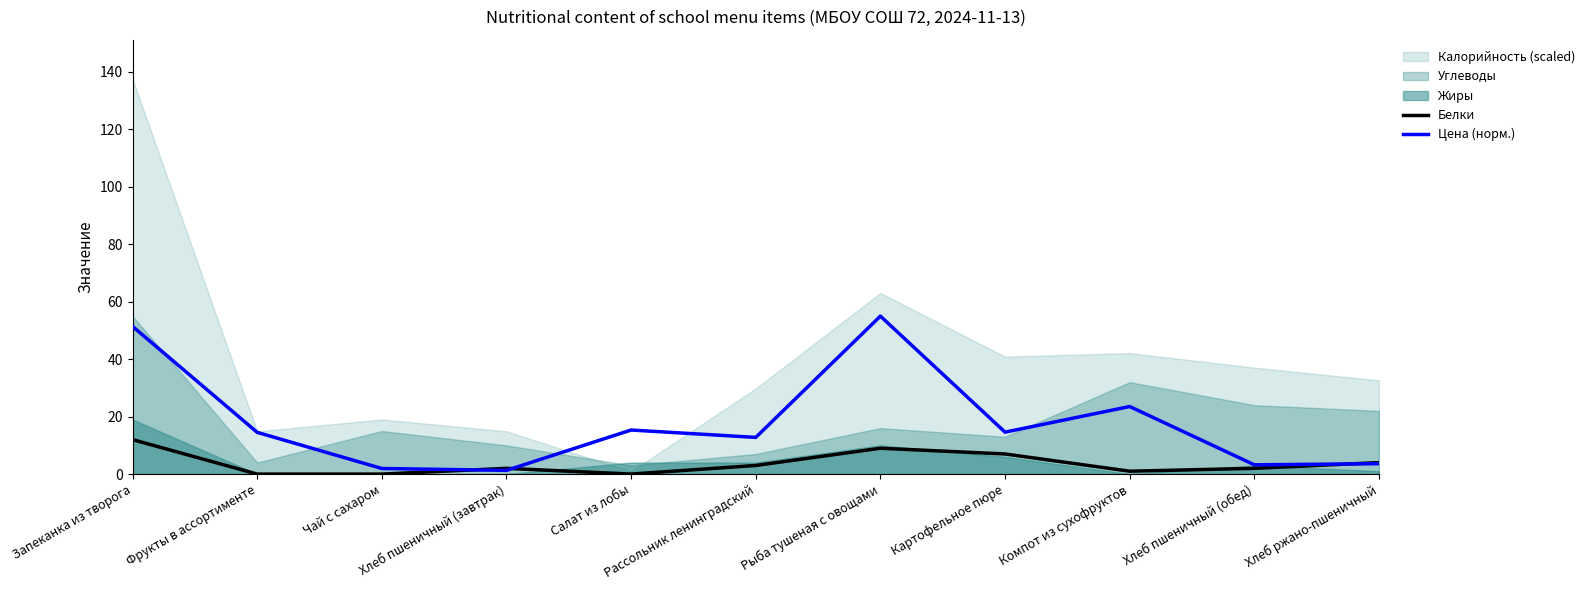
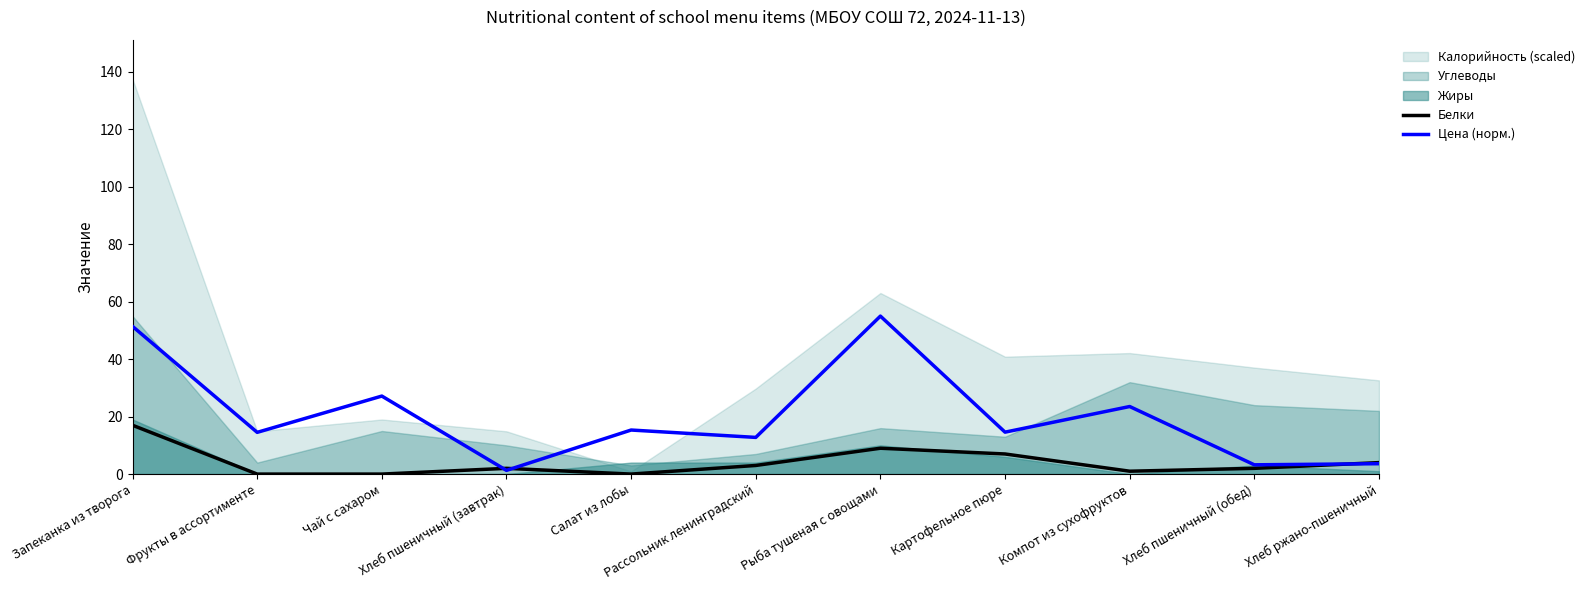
Белки, Запеканка из творога: 12 -> 17
Цена (норм.), Чай с сахаром: 2 -> 27
